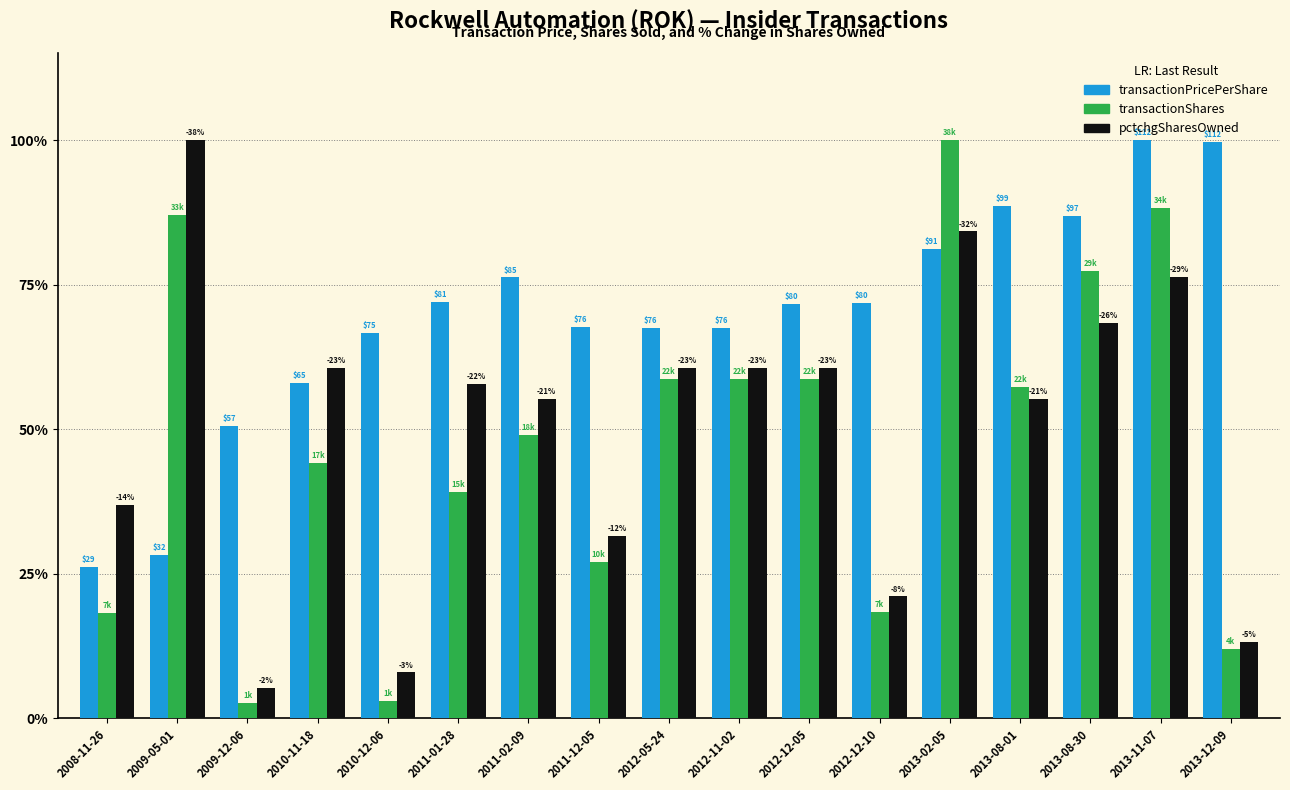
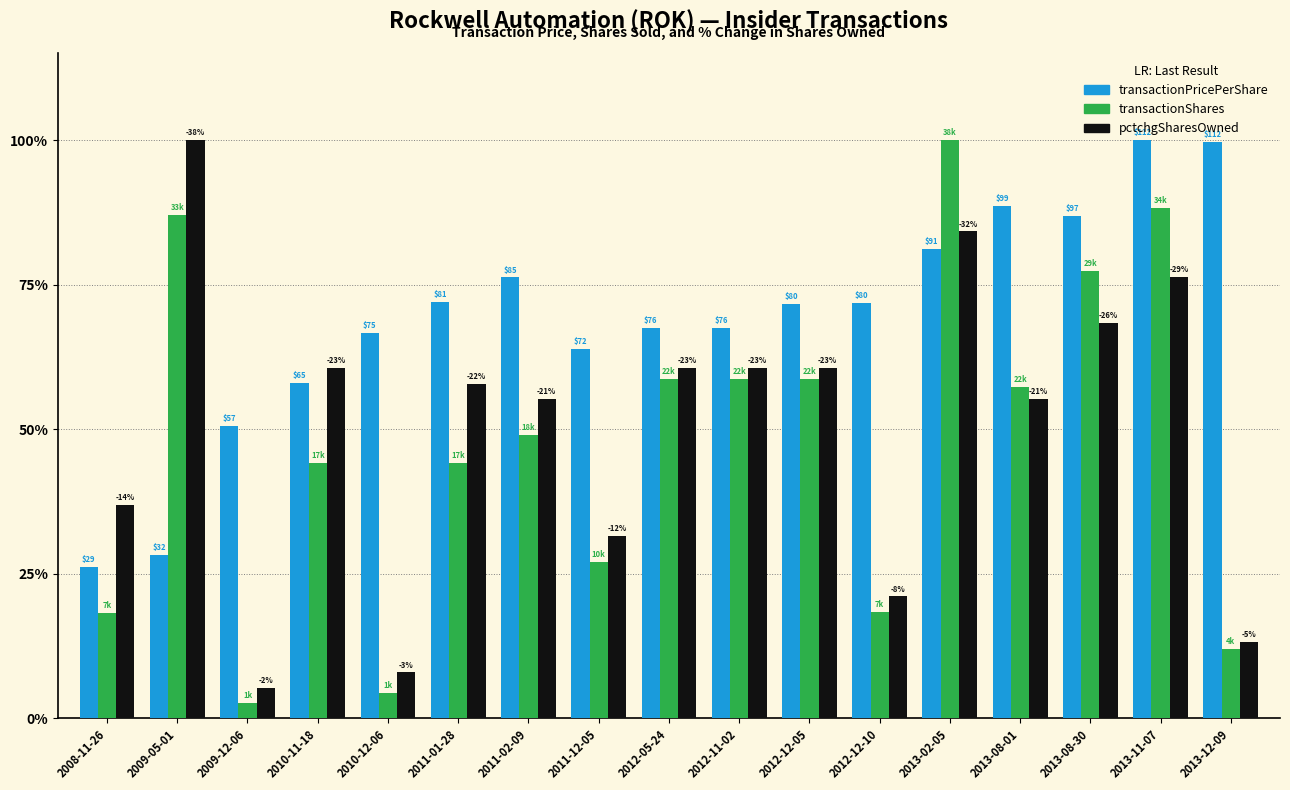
transactionShares, 2010-12-06: 3% -> 4%
transactionShares, 2011-01-28: 15k -> 17k
transactionPricePerShare, 2011-12-05: $76 -> $72
